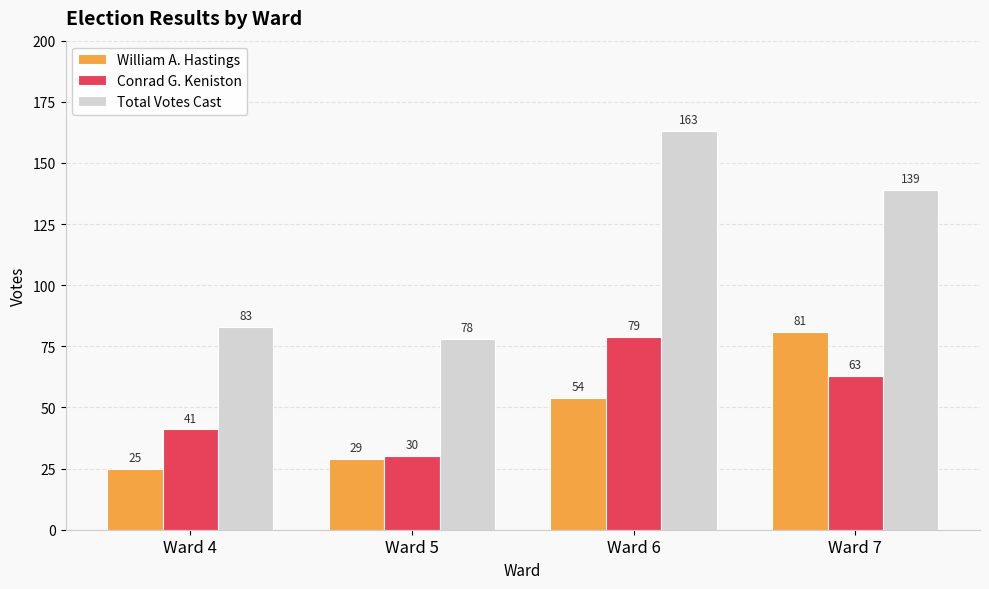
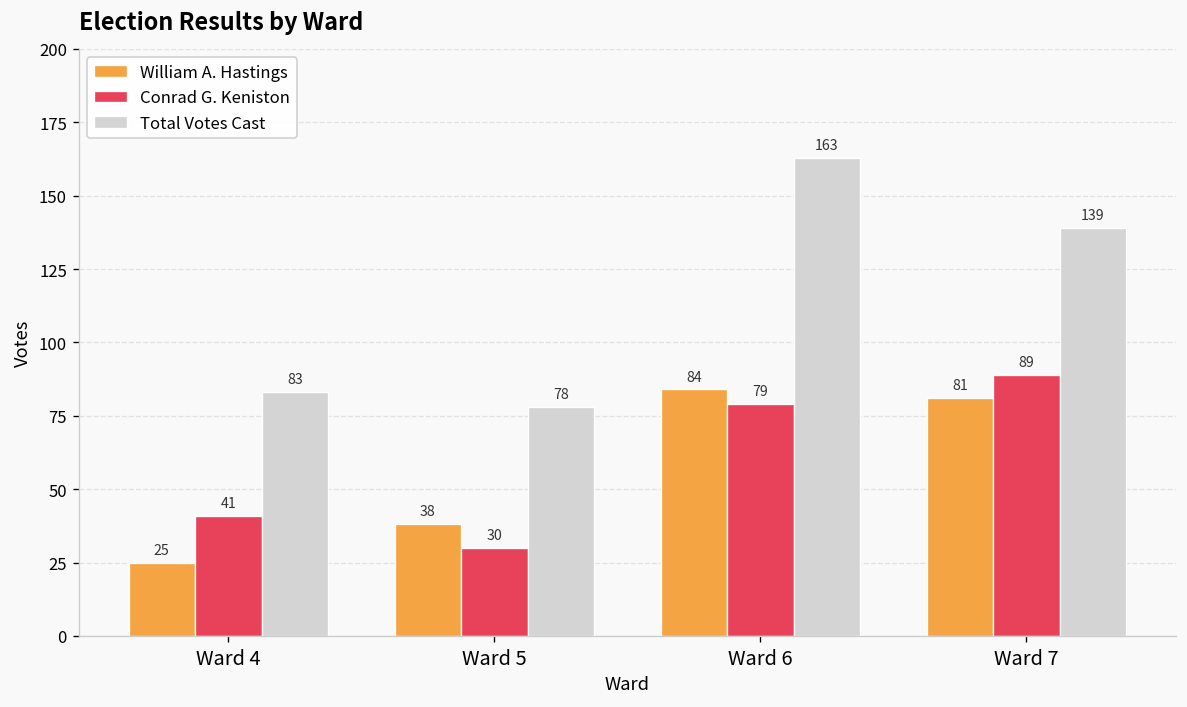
William A. Hastings, Ward 5: 29 -> 38
William A. Hastings, Ward 6: 54 -> 84
Conrad G. Keniston, Ward 7: 63 -> 89
